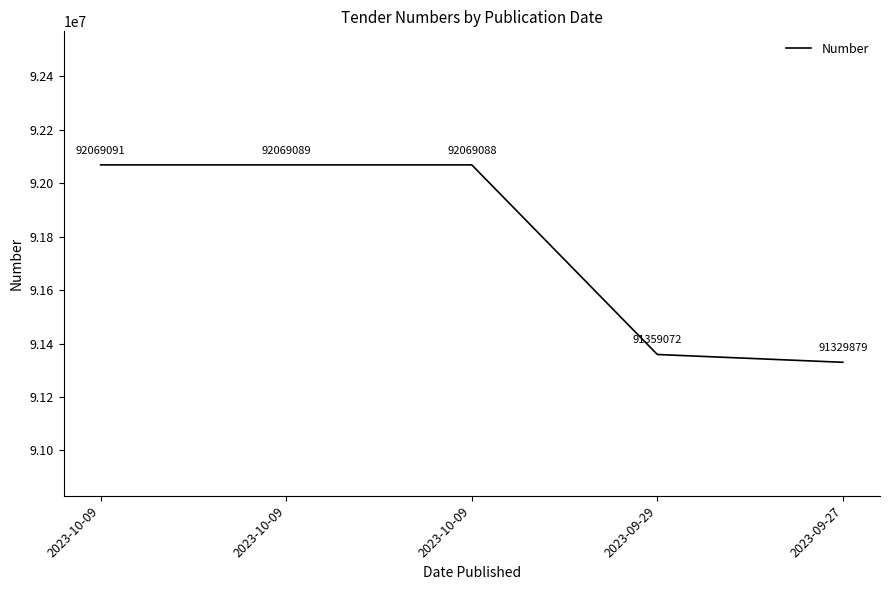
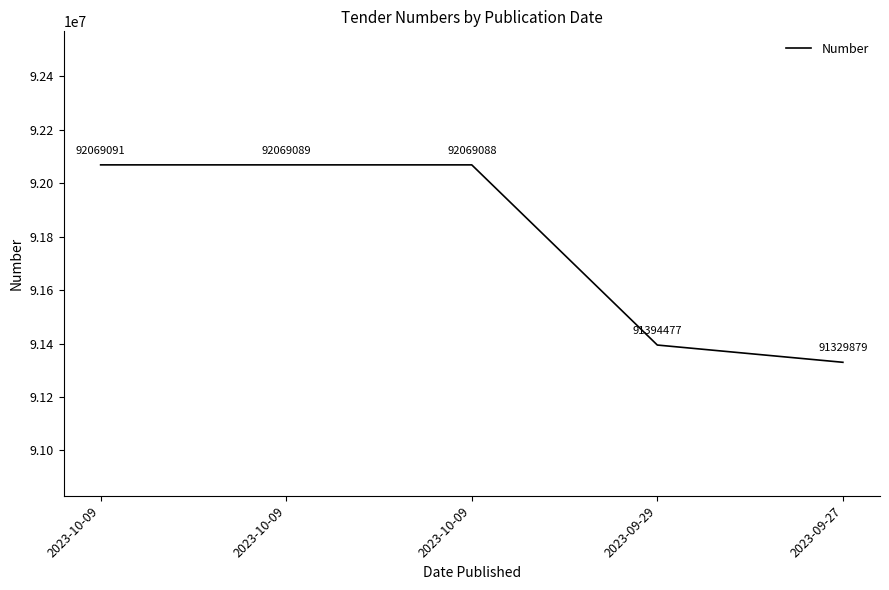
2023-09-29: 91359072 -> 91394477
